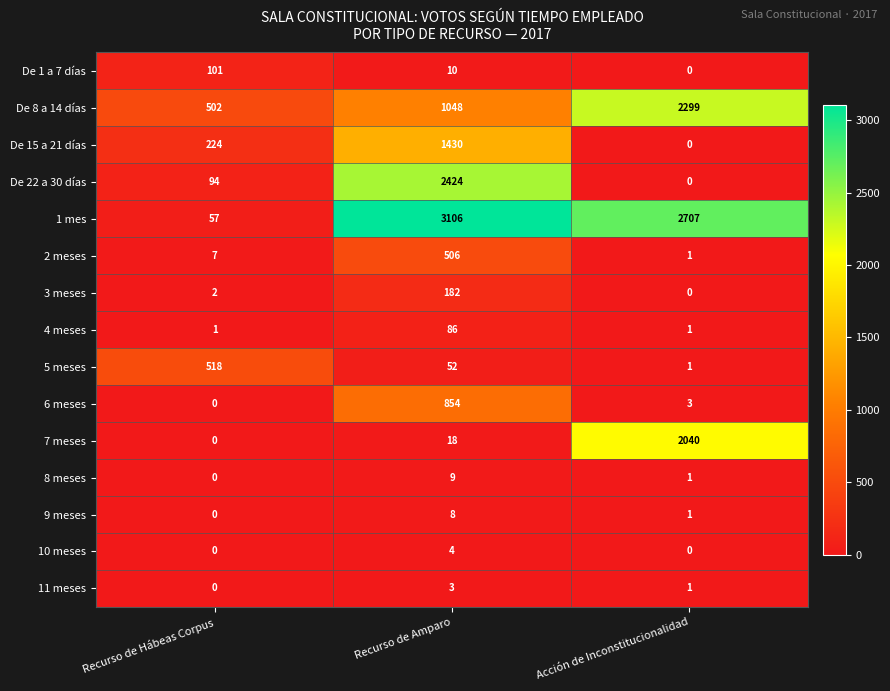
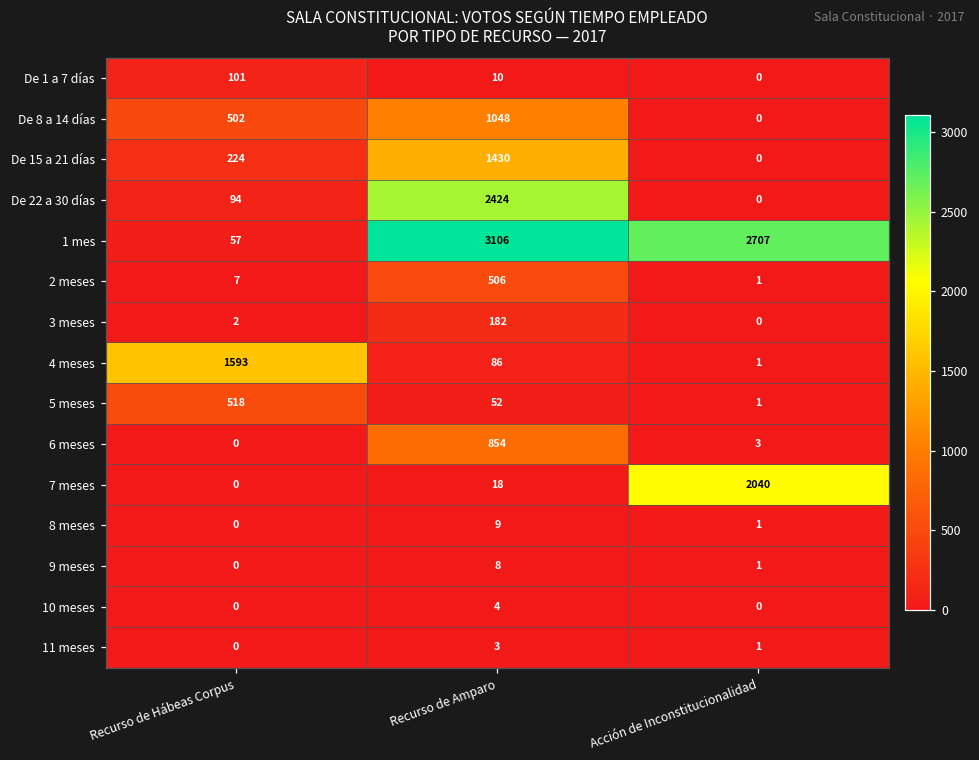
De 8 a 14 días, Acción de Inconstitucionalidad: 2299 -> 0
4 meses, Recurso de Hábeas Corpus: 1 -> 1593
